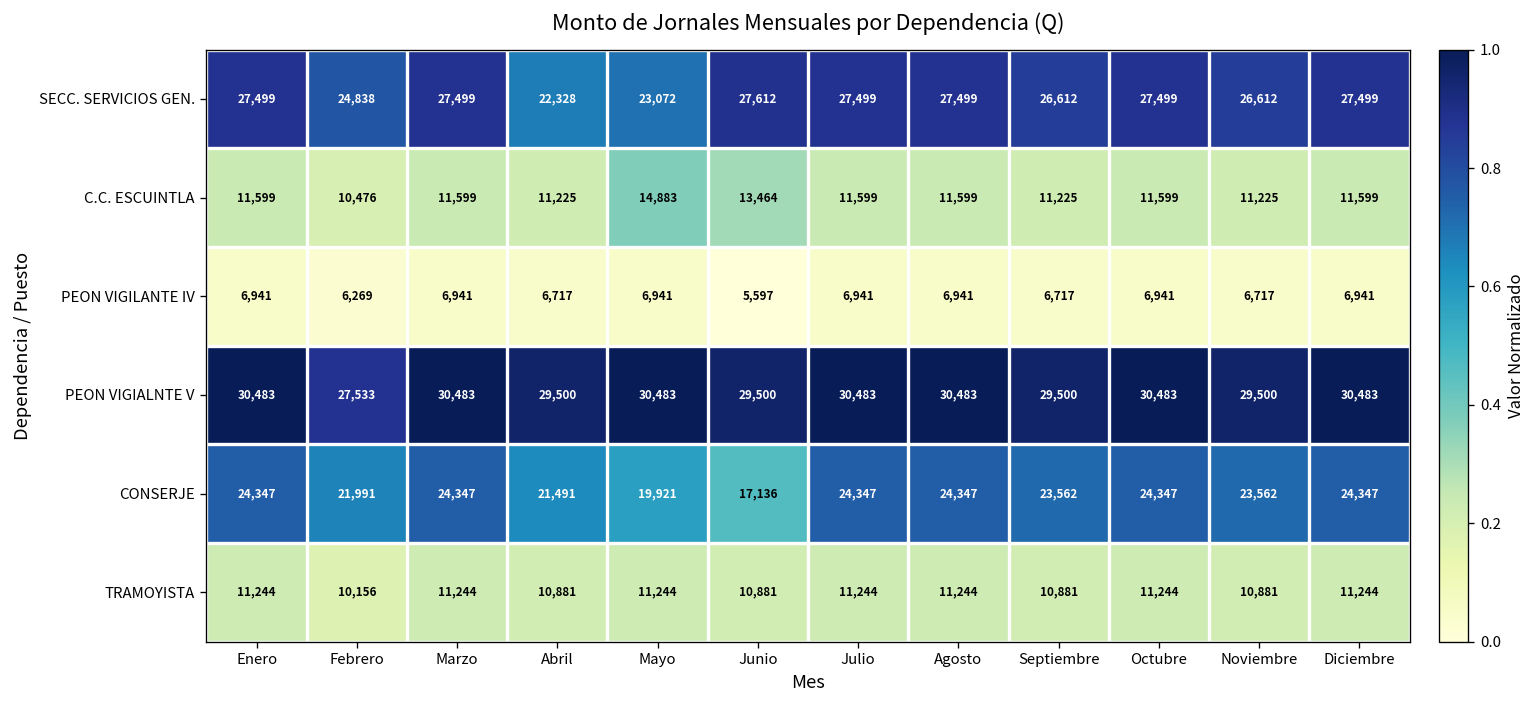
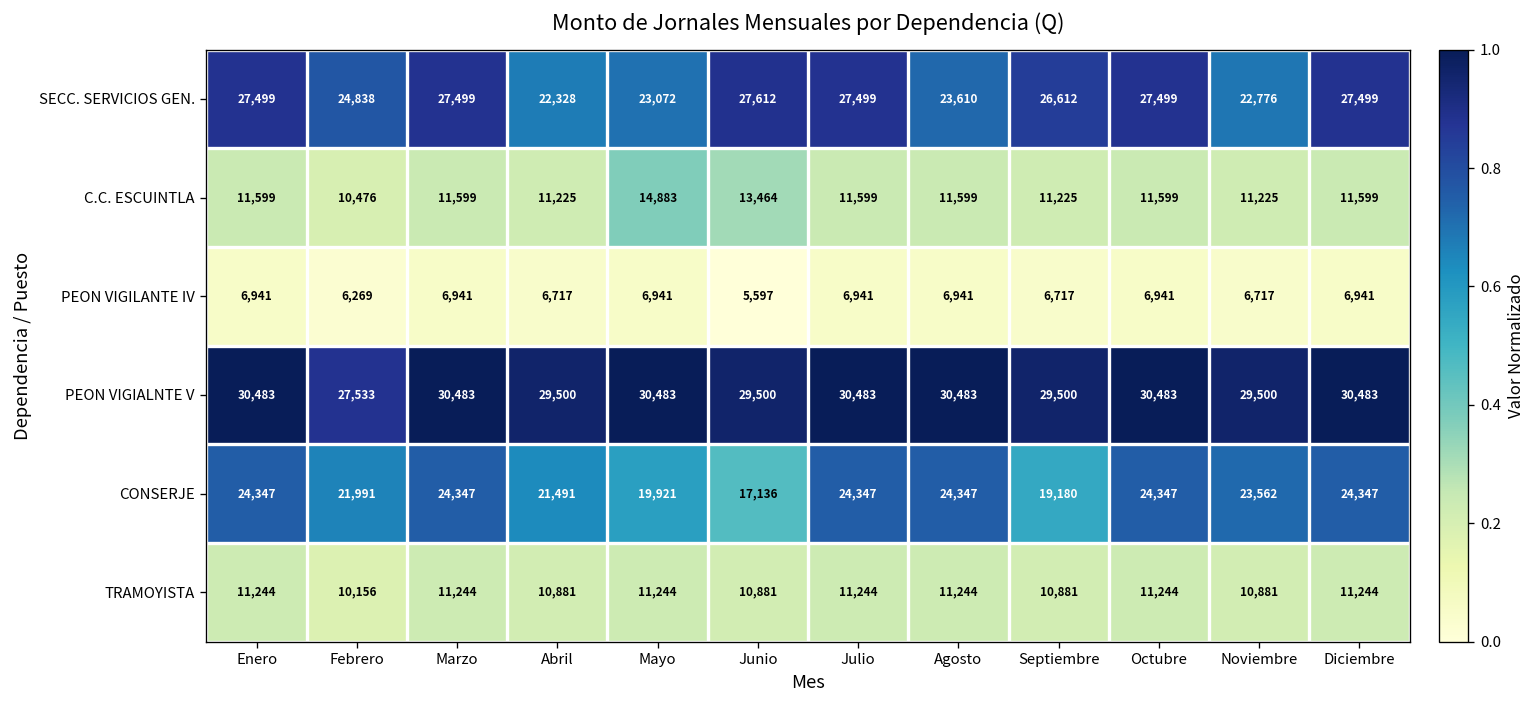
SECC. SERVICIOS GEN., Agosto: 27,499 -> 23,610
SECC. SERVICIOS GEN., Noviembre: 26,612 -> 22,776
CONSERJE, Septiembre: 23,562 -> 19,180
